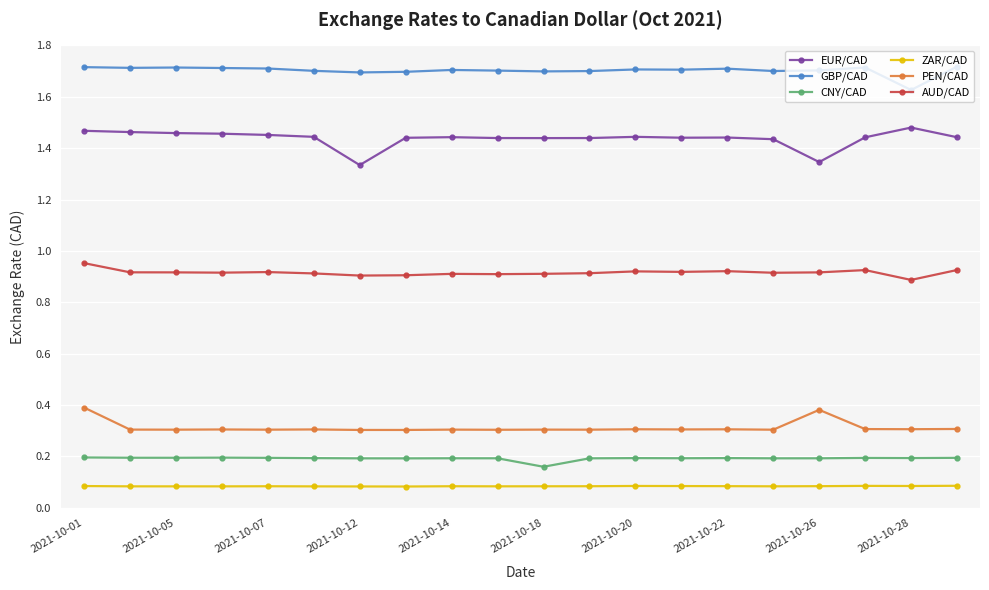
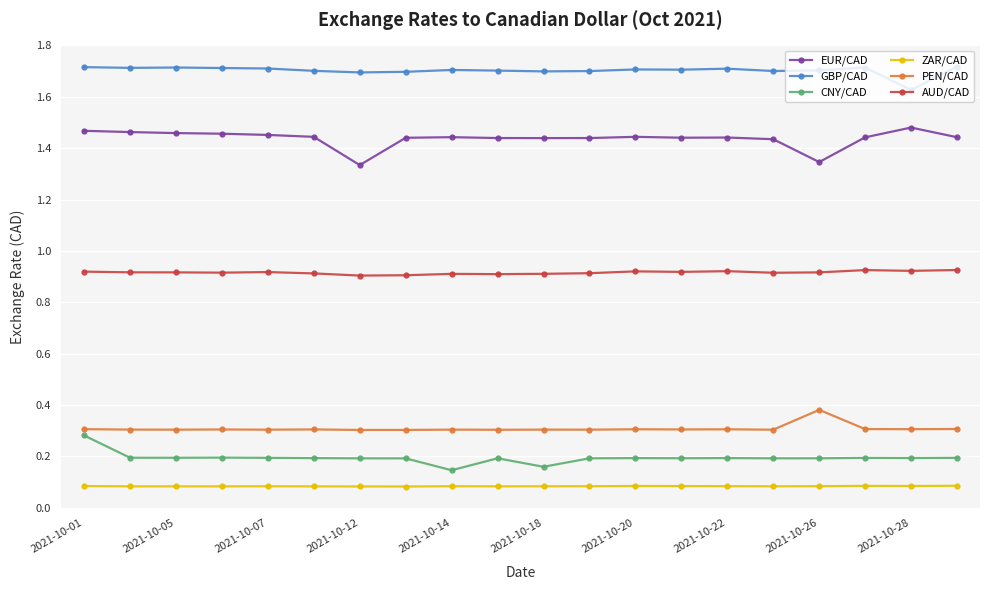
CNY/CAD, 2021-10-01: 0.20 -> 0.28
PEN/CAD, 2021-10-01: 0.39 -> 0.31
AUD/CAD, 2021-10-01: 0.95 -> 0.92
CNY/CAD, 2021-10-14: 0.19 -> 0.15
AUD/CAD, 2021-10-28: 0.89 -> 0.92
